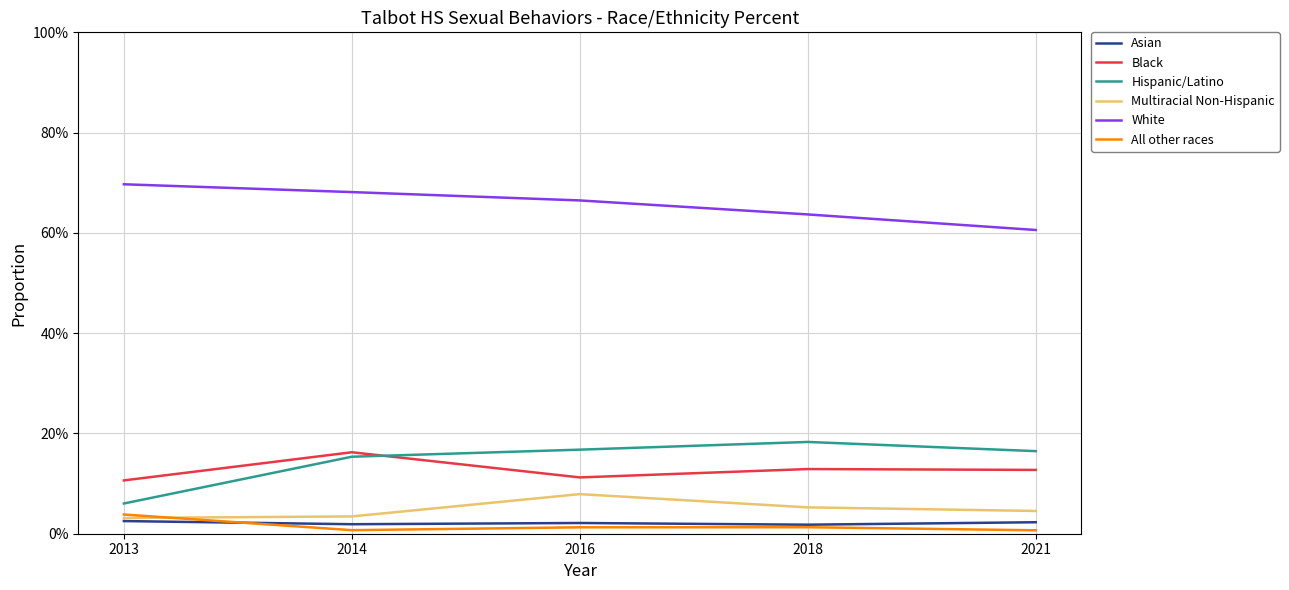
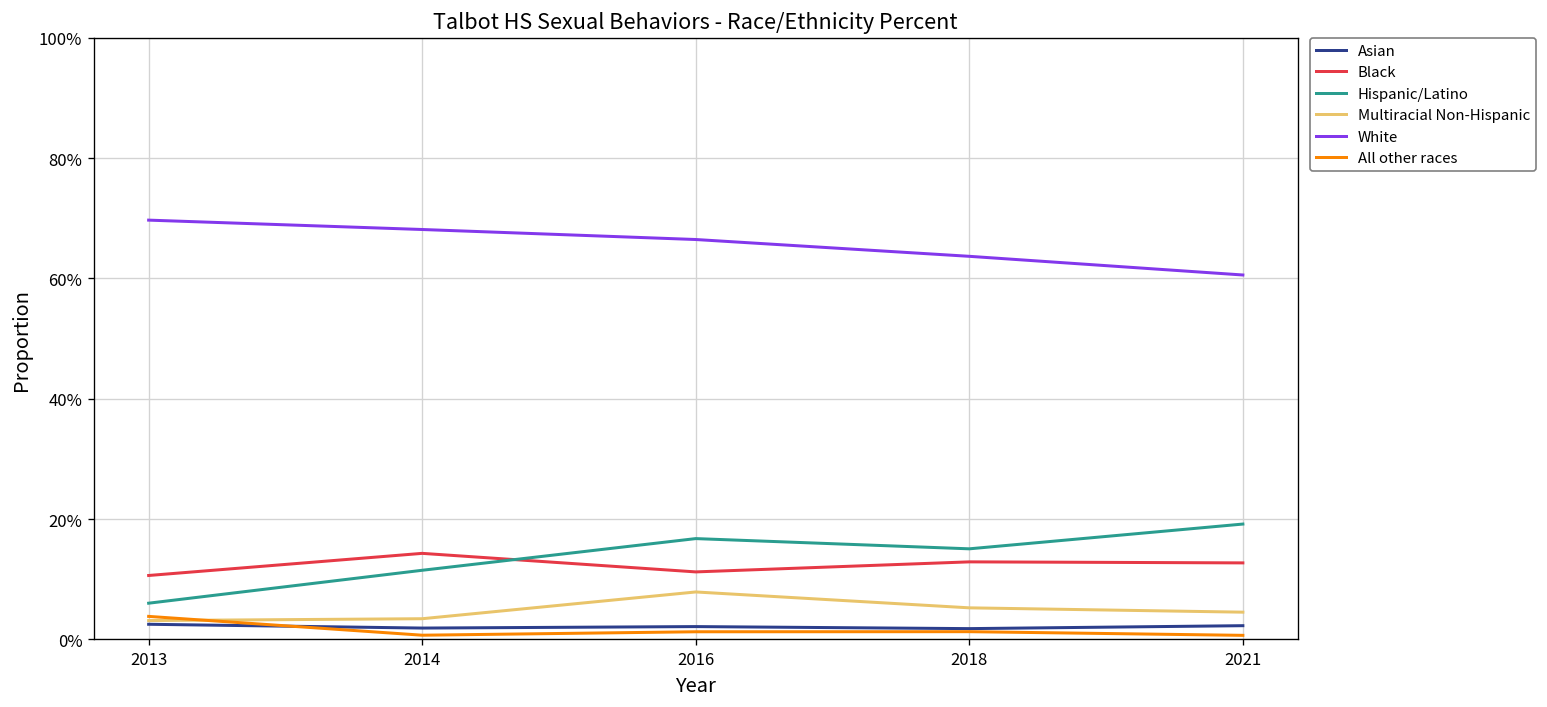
Black, 2014: 16% -> 14%
Hispanic/Latino, 2014: 15% -> 11%
Hispanic/Latino, 2018: 18% -> 15%
Hispanic/Latino, 2021: 16% -> 19%
